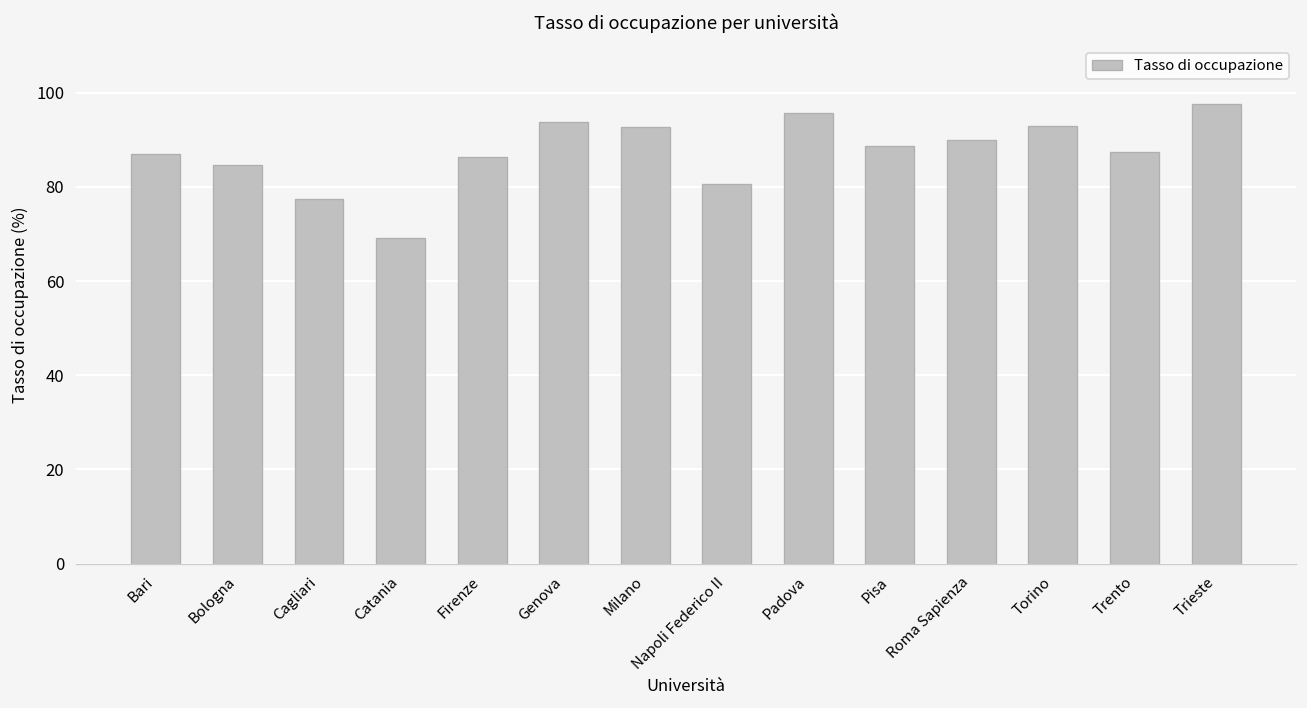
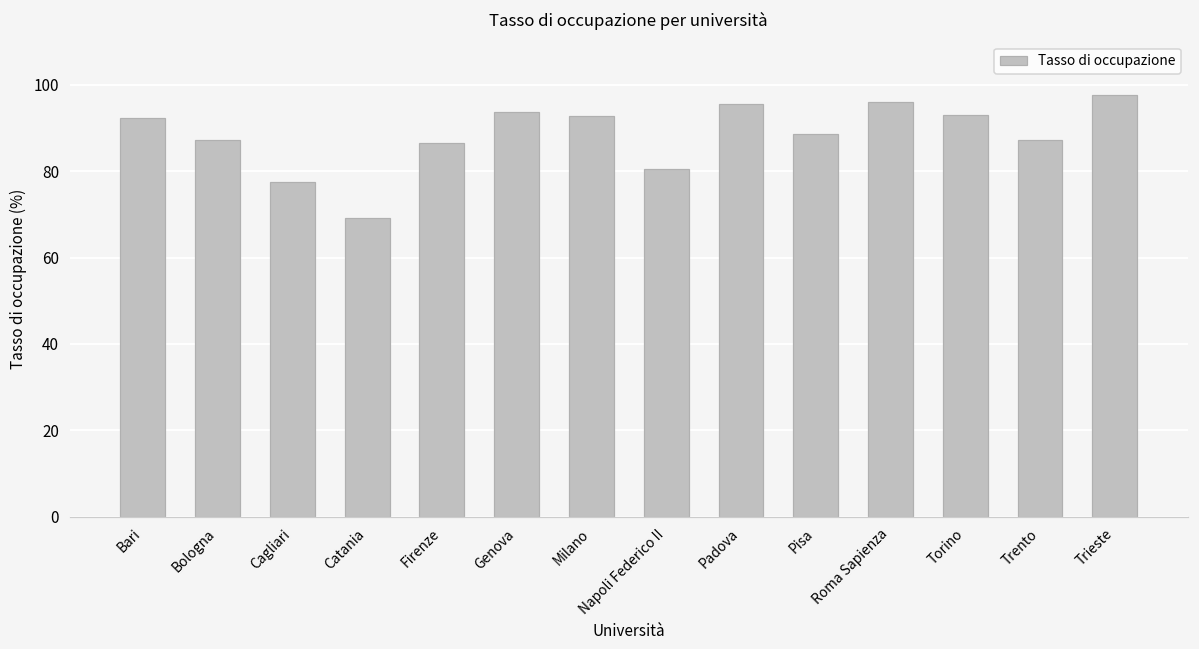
Bari: 87 -> 92
Bologna: 85 -> 87
Roma Sapienza: 90 -> 96
